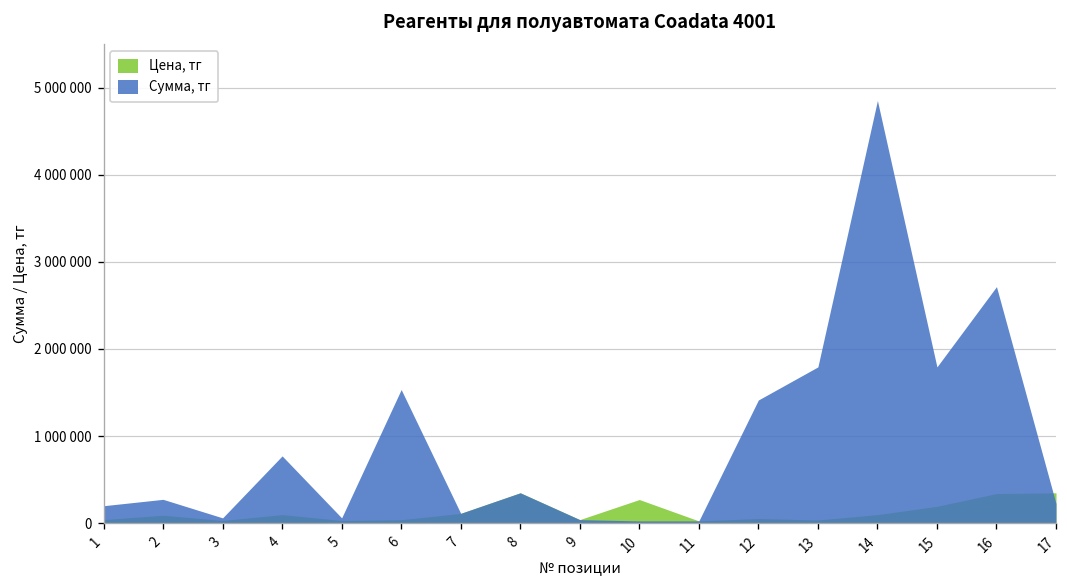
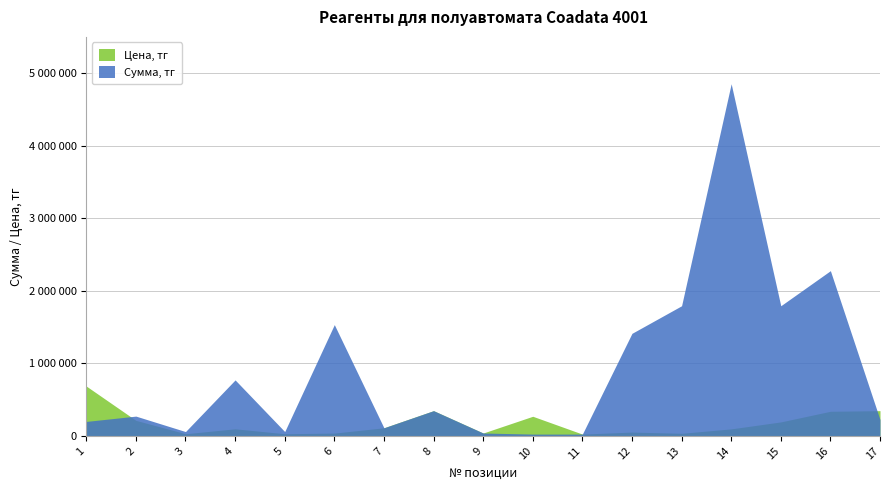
Цена, тг, 1: 0 -> 700000
Цена, тг, 2: 100000 -> 200000
Сумма, тг, 16: 2700000 -> 2300000
